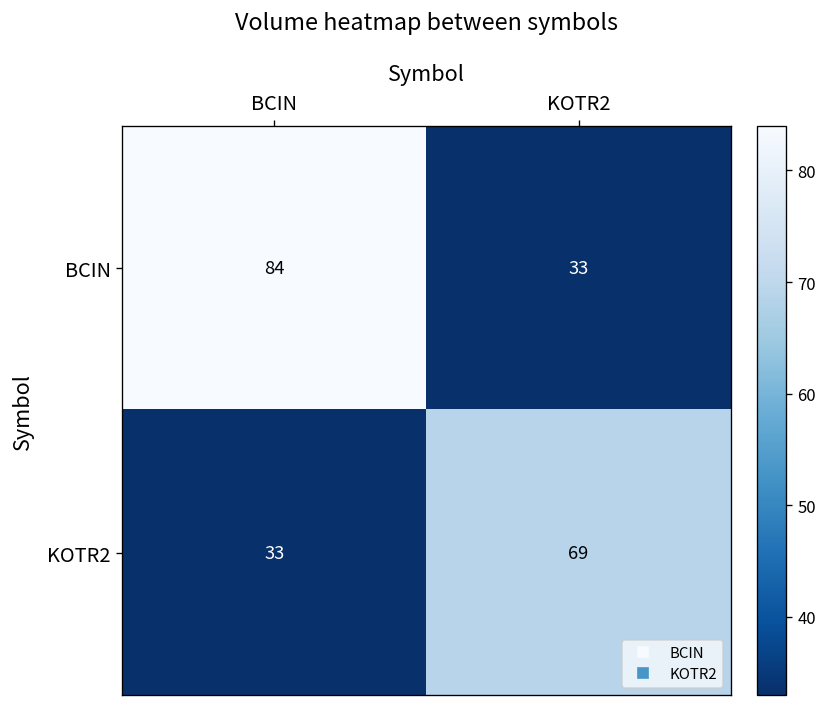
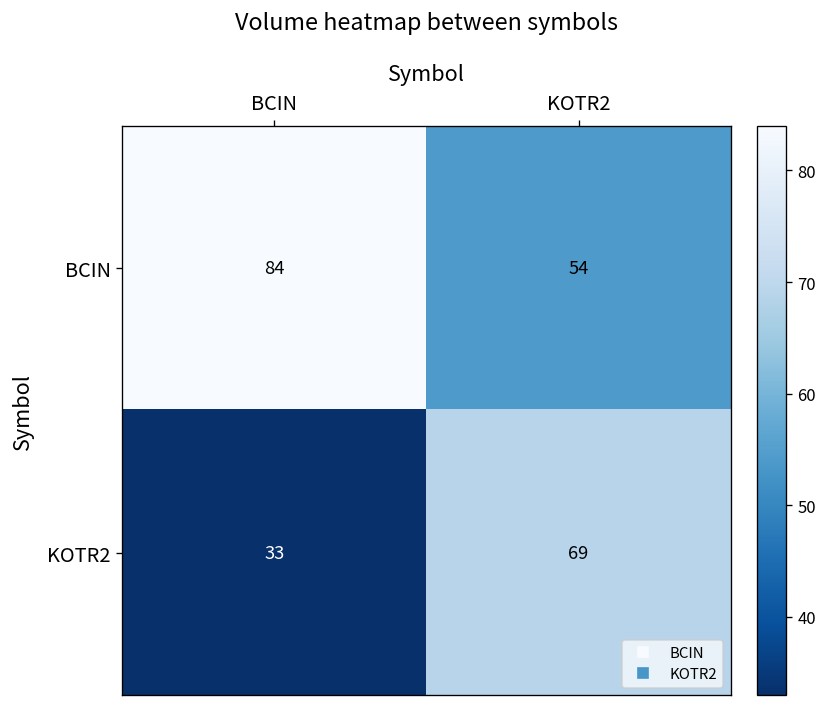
BCIN, KOTR2: 33 -> 54
